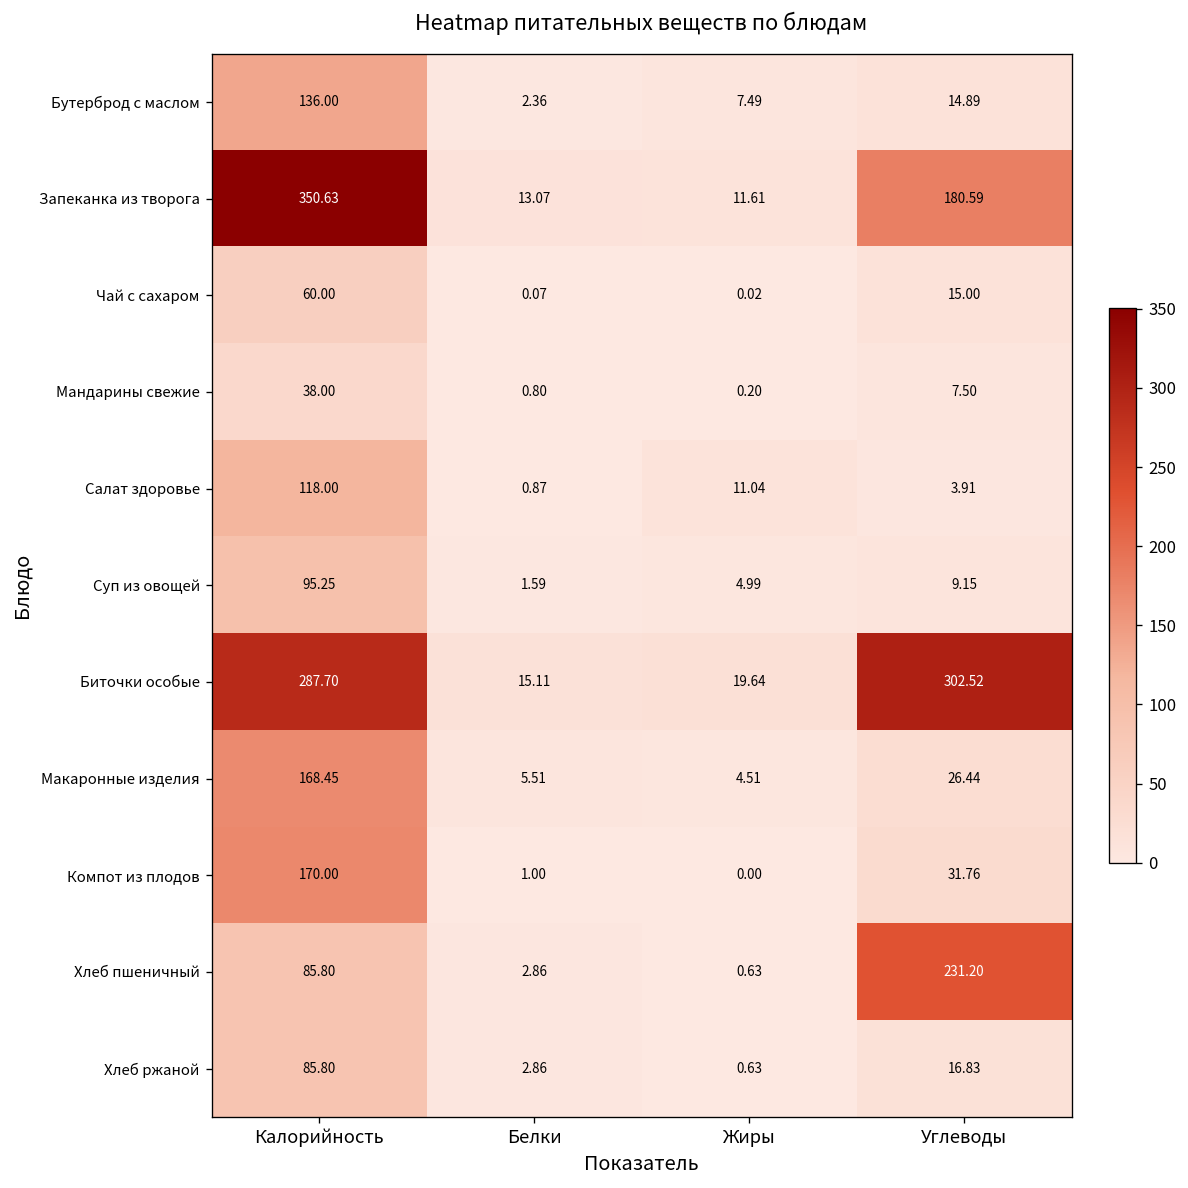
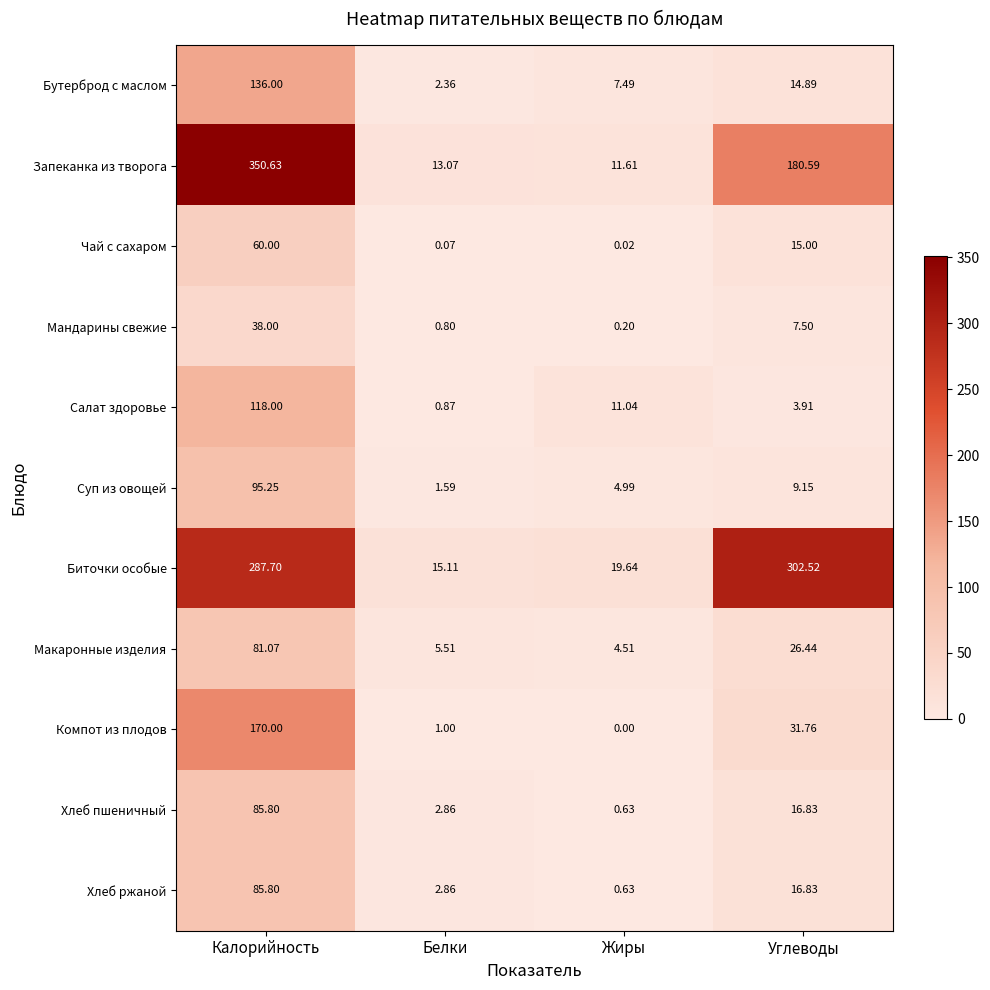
Макаронные изделия, Калорийность: 168.45 -> 81.07
Хлеб пшеничный, Углеводы: 231.20 -> 16.83
